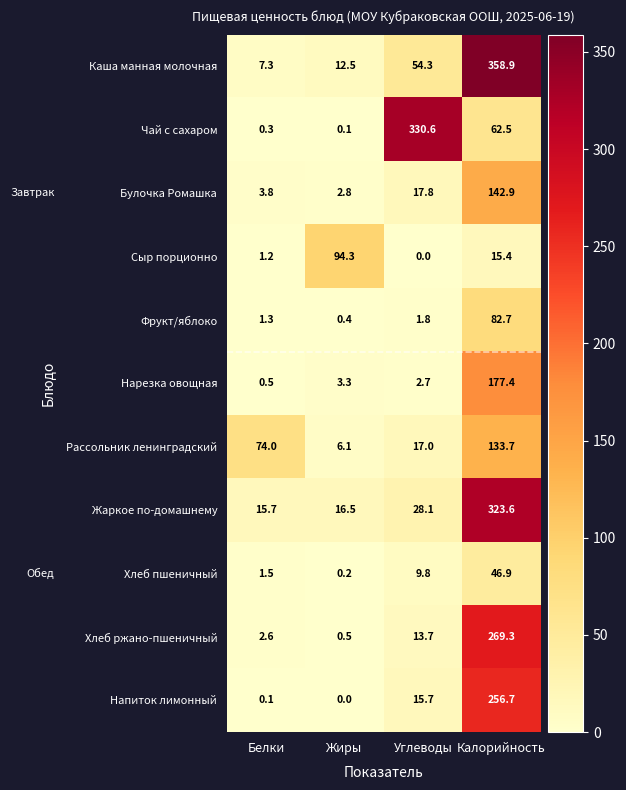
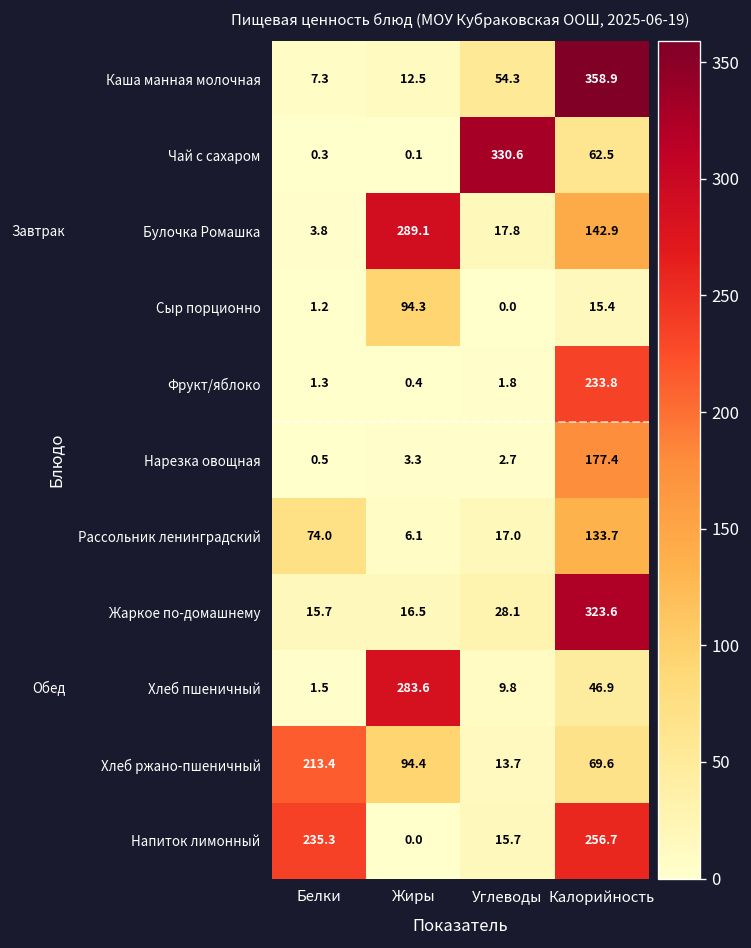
Булочка Ромашка, Жиры: 2.8 -> 289.1
Фрукт/яблоко, Калорийность: 82.7 -> 233.8
Хлеб пшеничный, Жиры: 0.2 -> 283.6
Хлеб ржано-пшеничный, Белки: 2.6 -> 213.4
Хлеб ржано-пшеничный, Жиры: 0.5 -> 94.4
Хлеб ржано-пшеничный, Калорийность: 269.3 -> 69.6
Напиток лимонный, Белки: 0.1 -> 235.3
